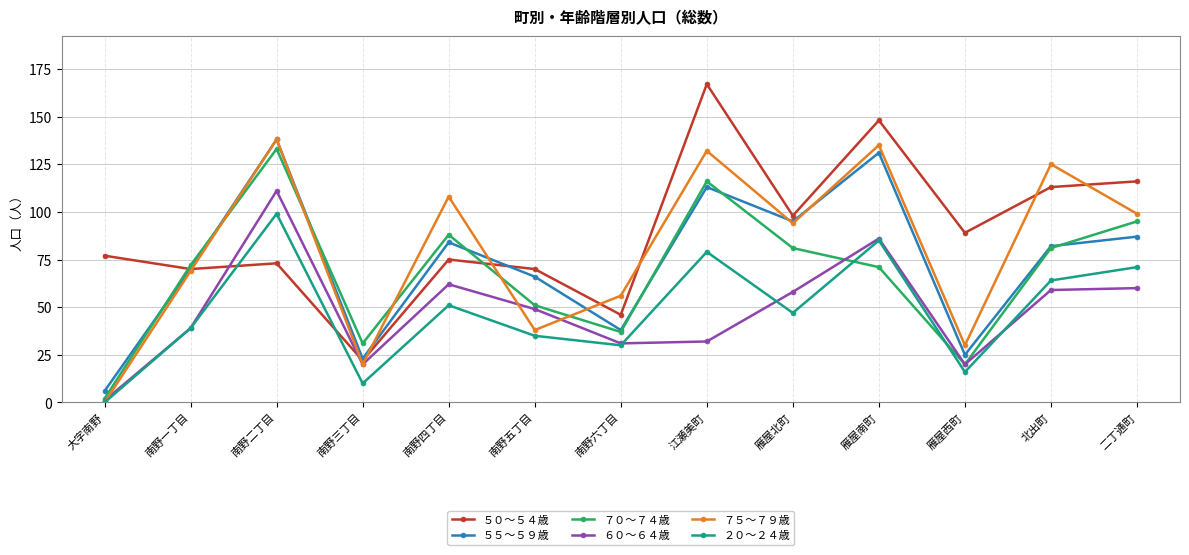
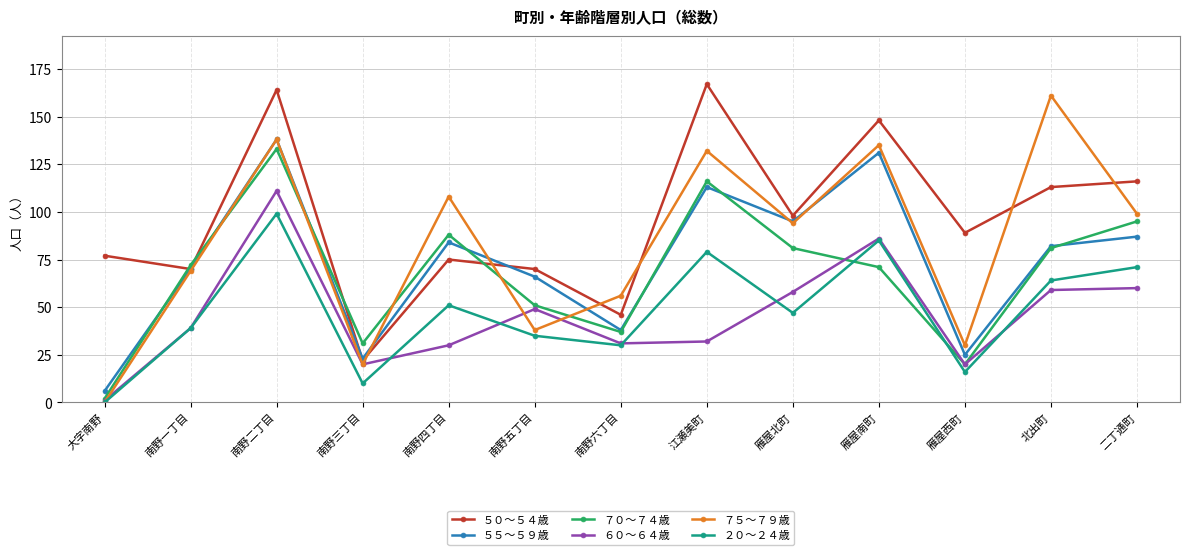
５０～５４歳, 南野二丁目: 73 -> 164
６０～６４歳, 南野四丁目: 62 -> 30
７５～７９歳, 北出町: 125 -> 161
